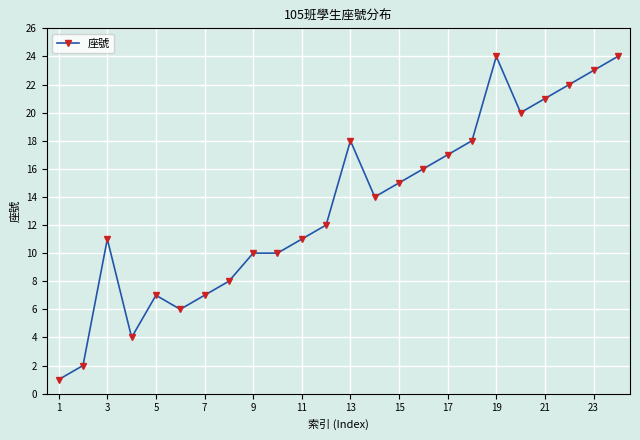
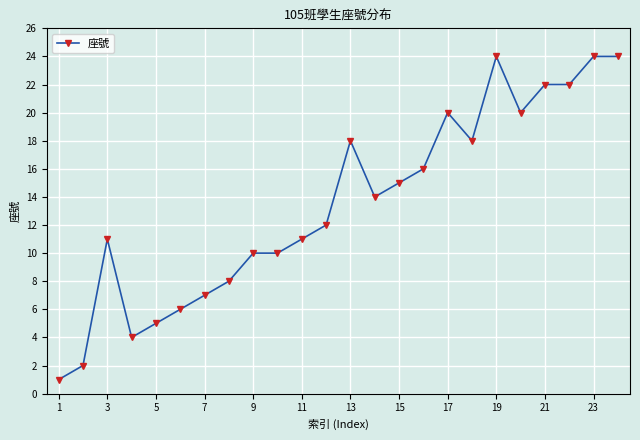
5: 7 -> 5
17: 17 -> 20
21: 21 -> 22
23: 23 -> 24
